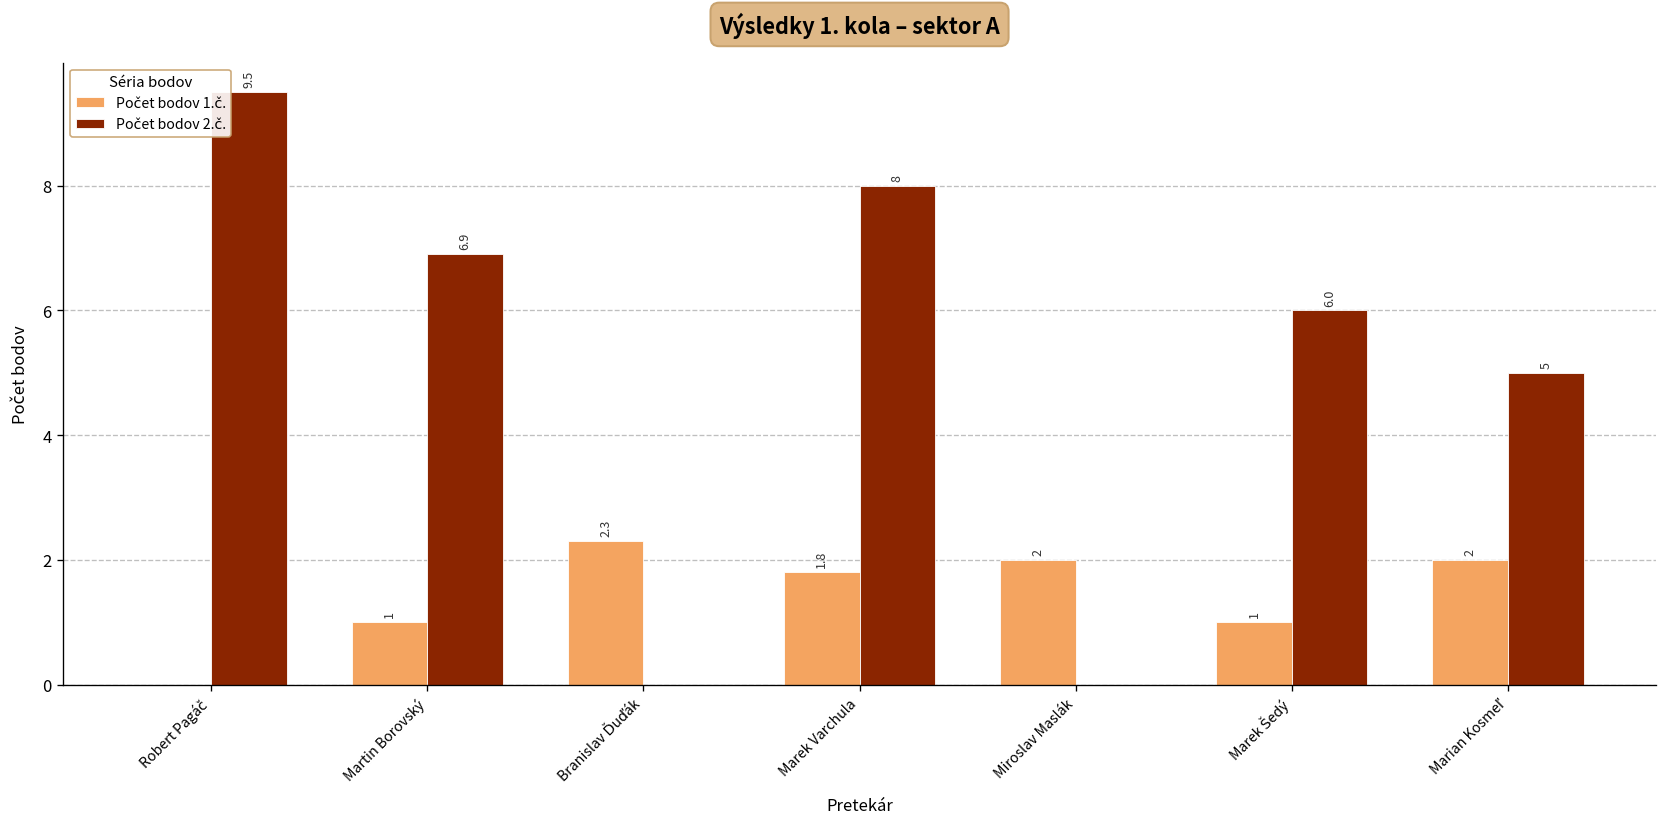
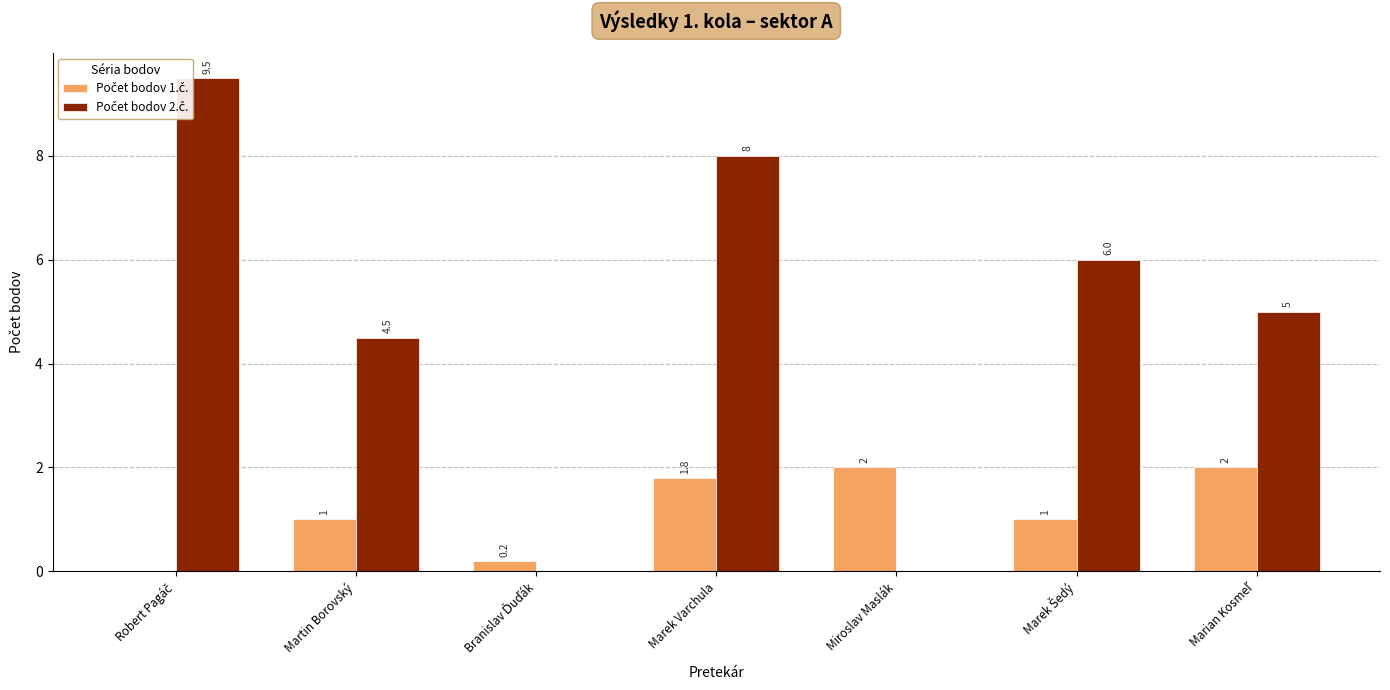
Počet bodov 2.č., Martin Borovský: 6.9 -> 4.5
Počet bodov 1.č., Branislav Ďuďák: 2.3 -> 0.2
